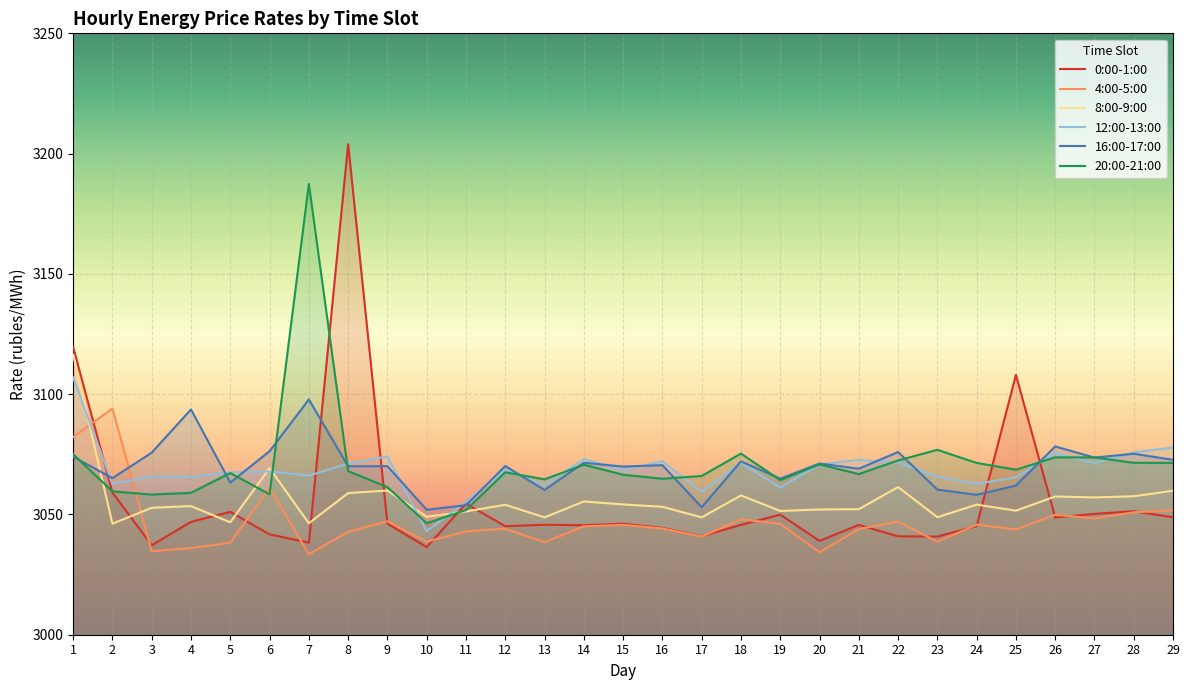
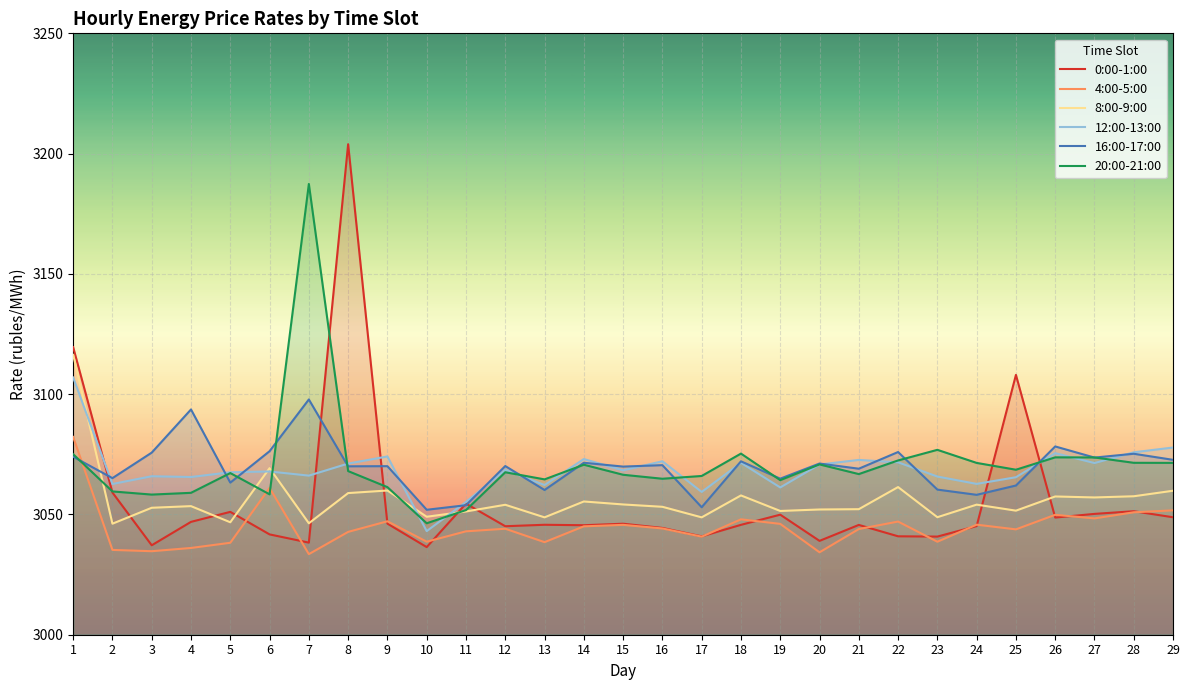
4:00-5:00, 2: 3094 -> 3035
